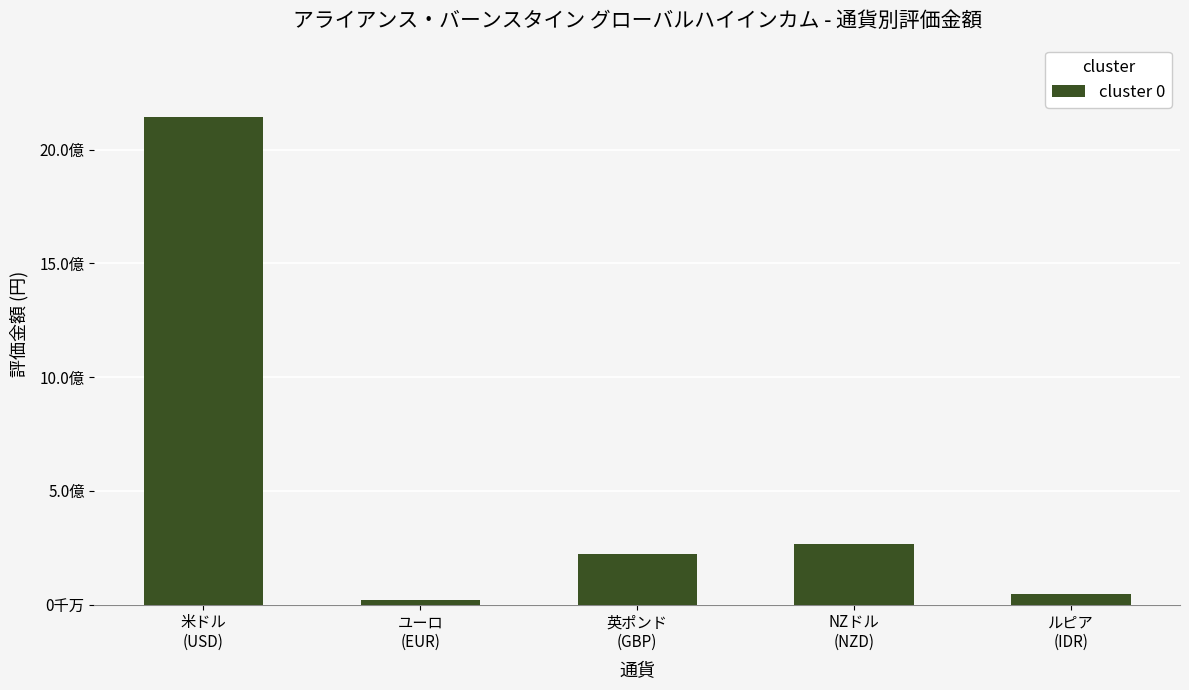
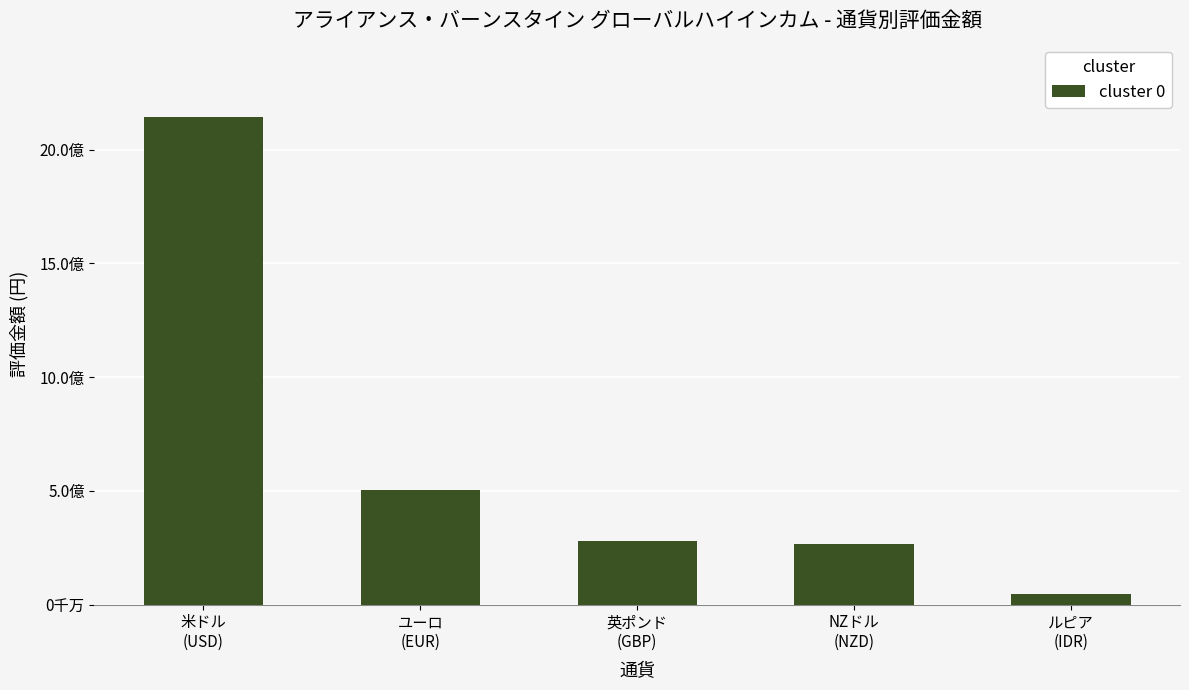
ユーロ (EUR): 0.2億 -> 5.0億
英ポンド (GBP): 2.2億 -> 2.8億
